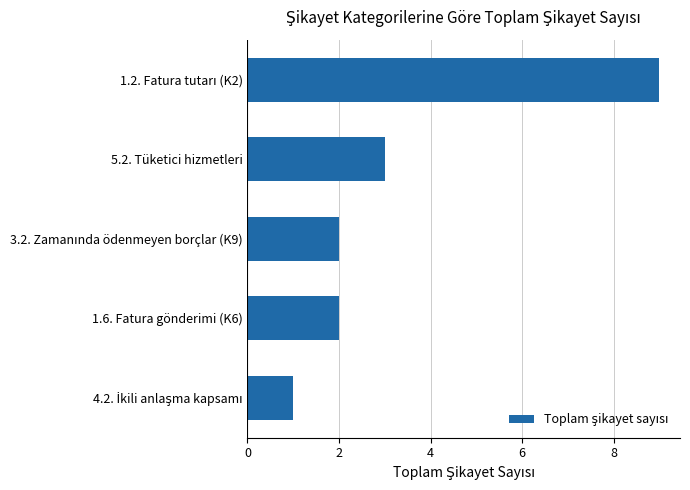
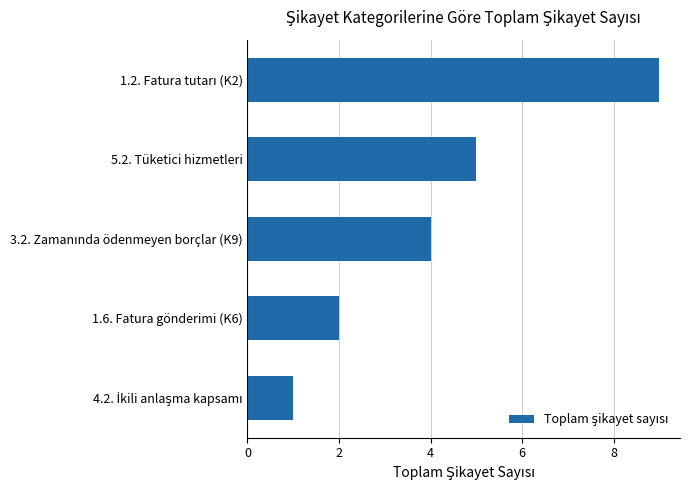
5.2. Tüketici hizmetleri: 3 -> 5
3.2. Zamanında ödenmeyen borçlar (K9): 2 -> 4
